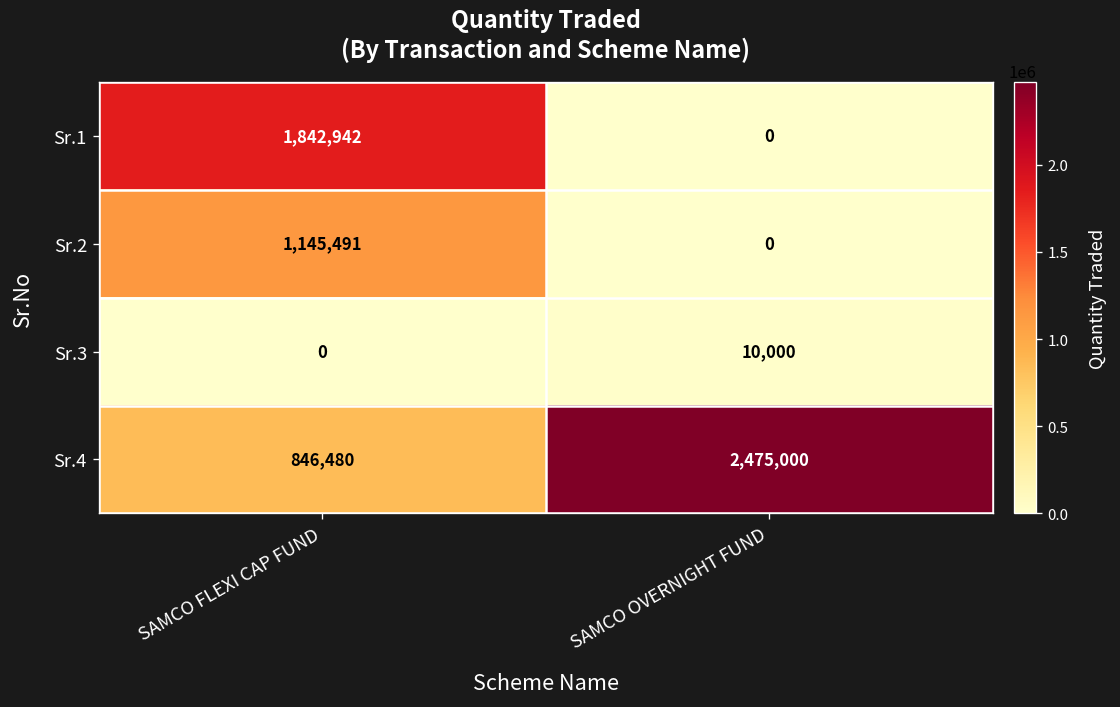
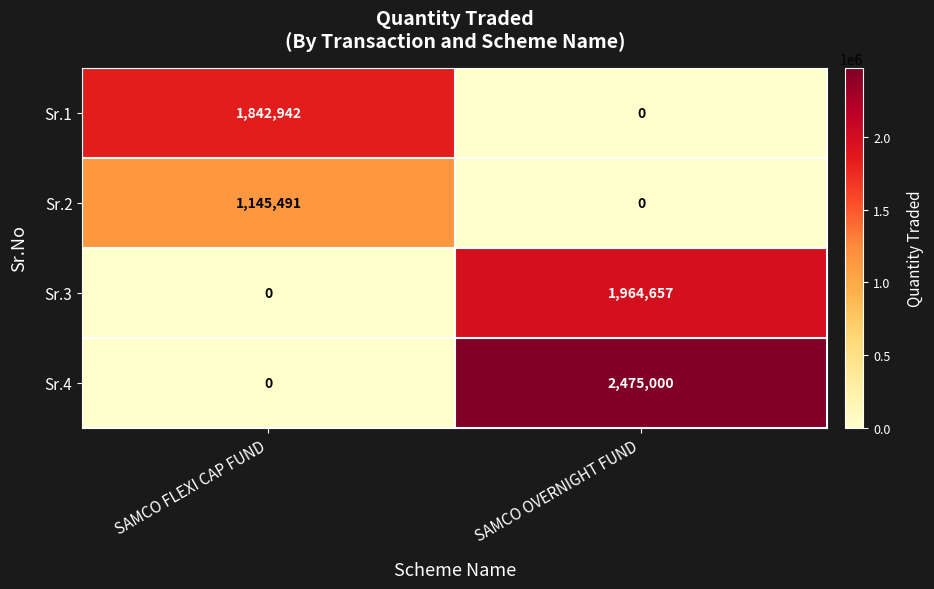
Sr.3, SAMCO OVERNIGHT FUND: 10,000 -> 1,964,657
Sr.4, SAMCO FLEXI CAP FUND: 846,480 -> 0
